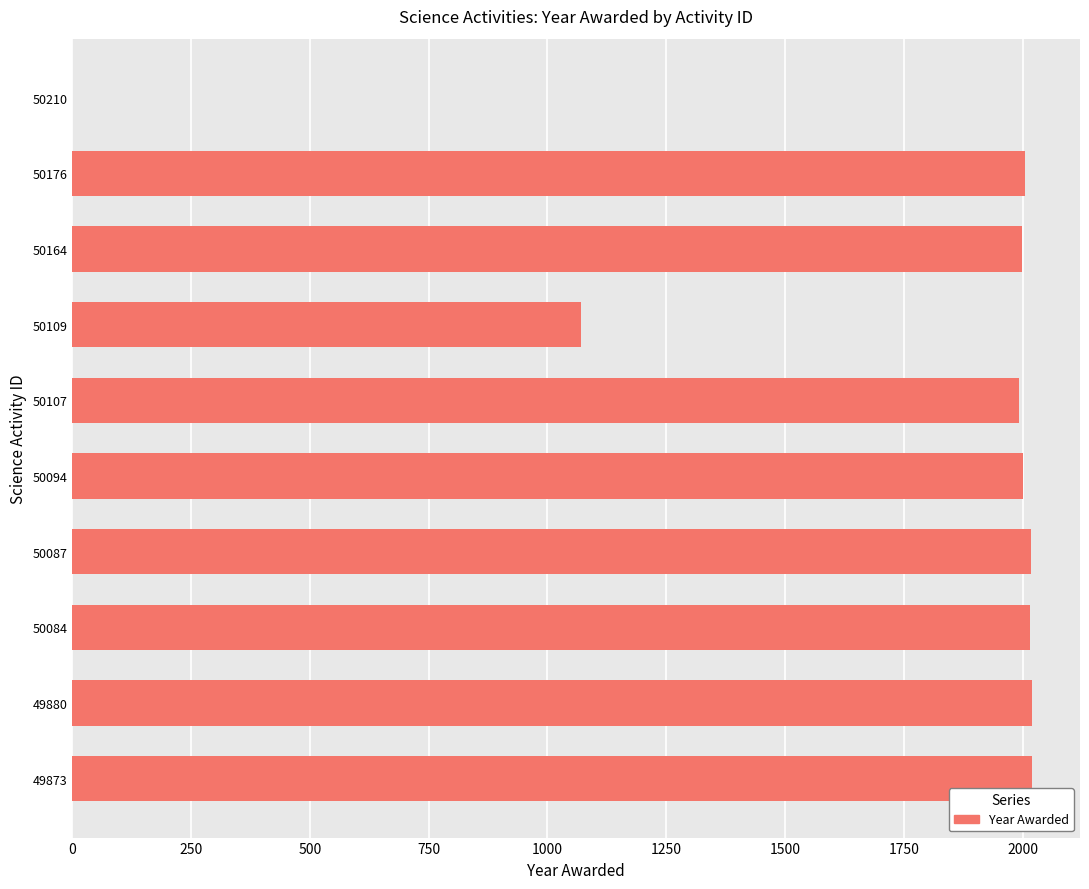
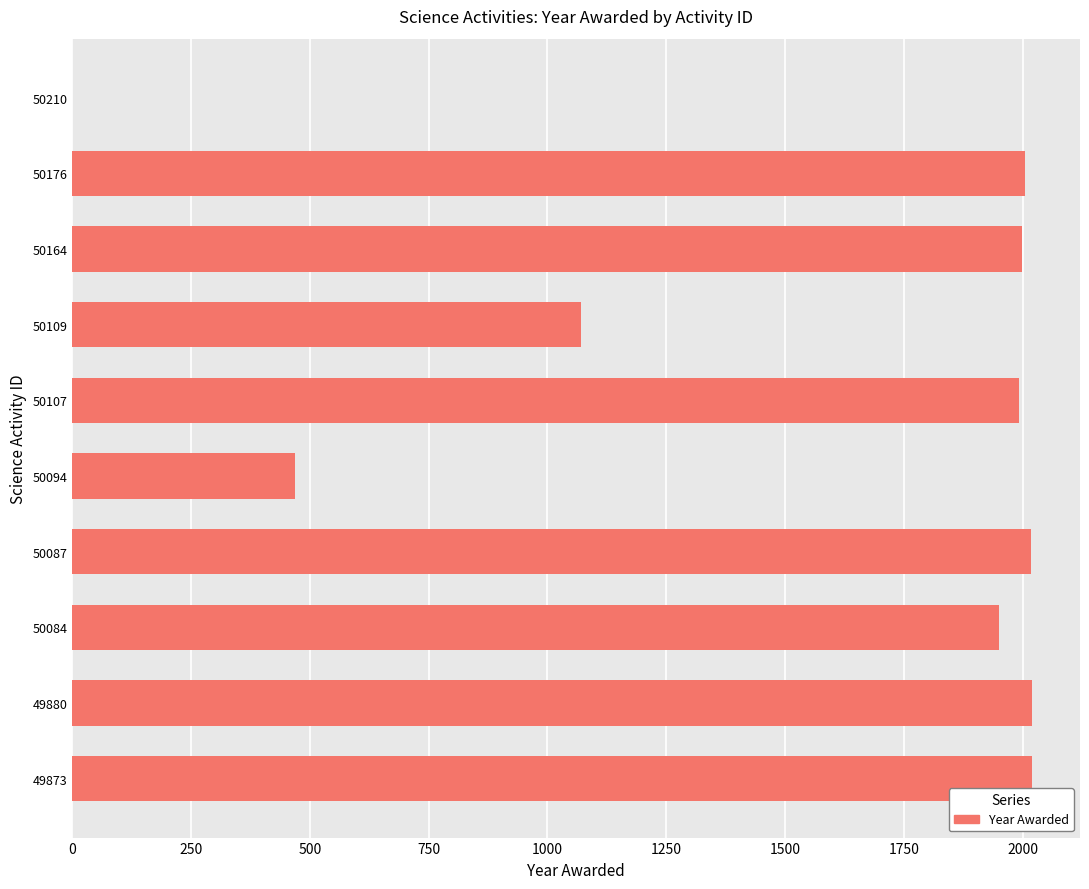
50094: 2000 -> 470
50084: 2020 -> 1950
